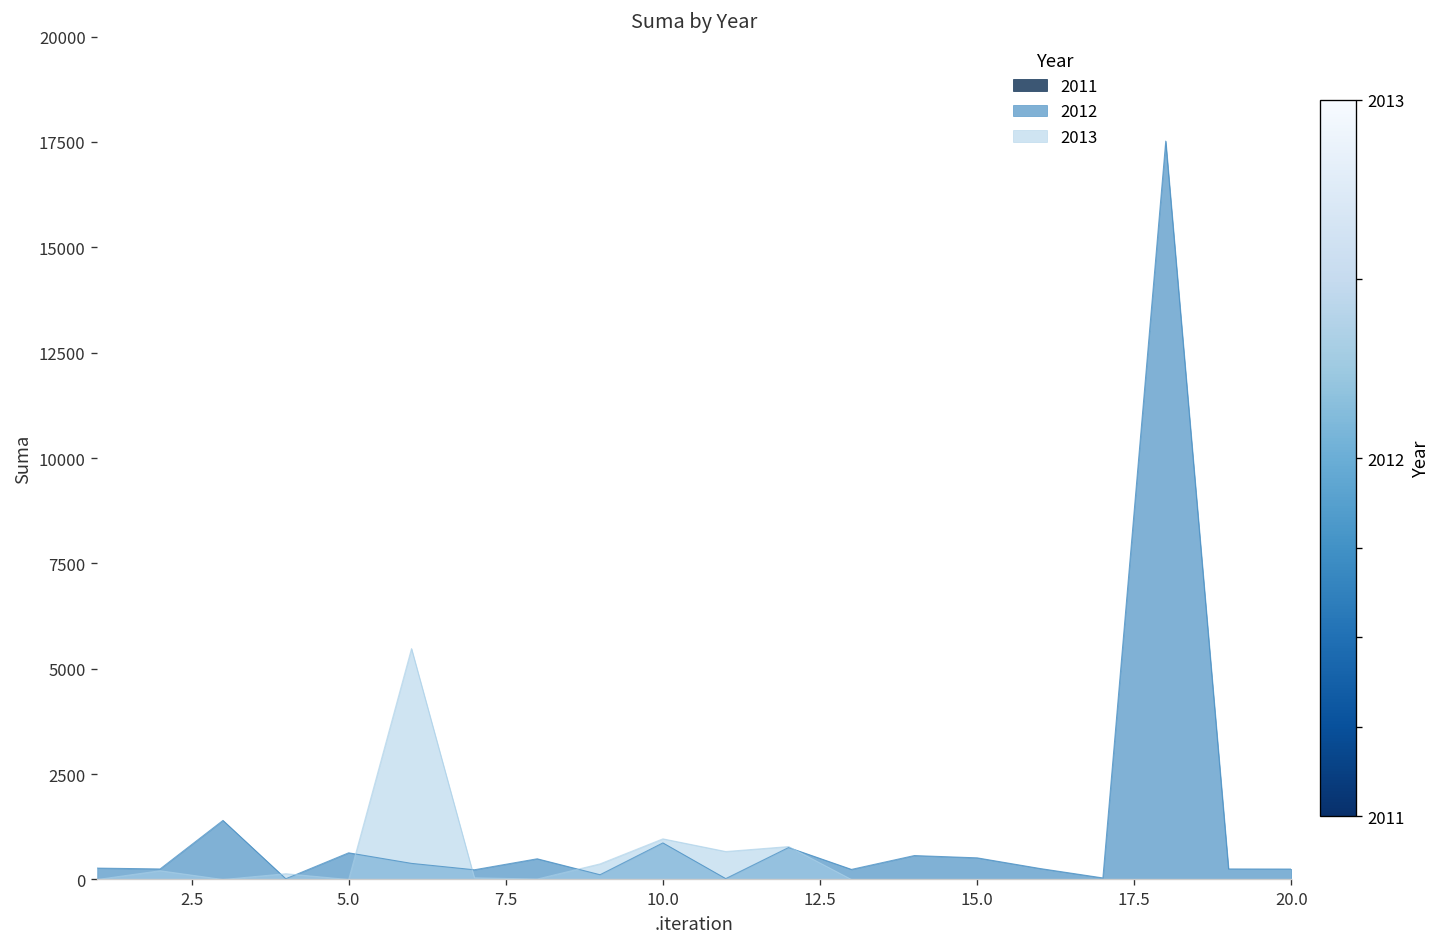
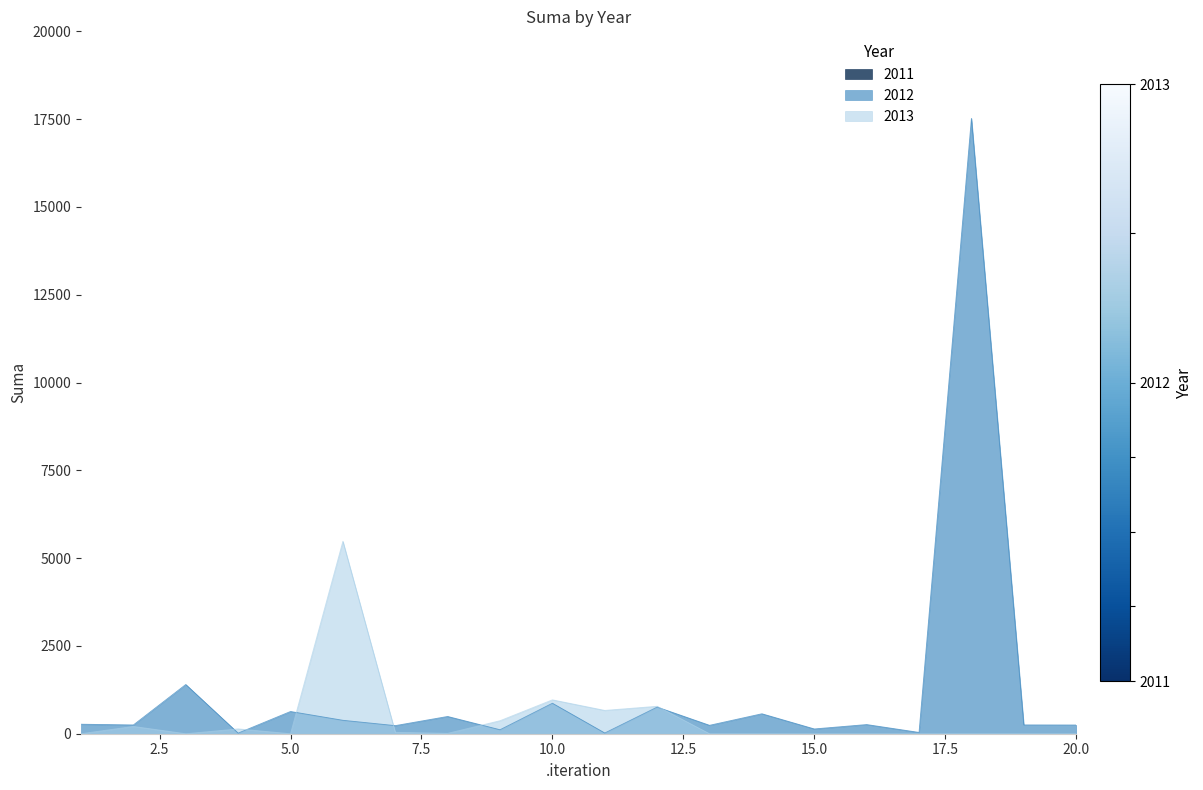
2012, 15.0: 500 -> 100
